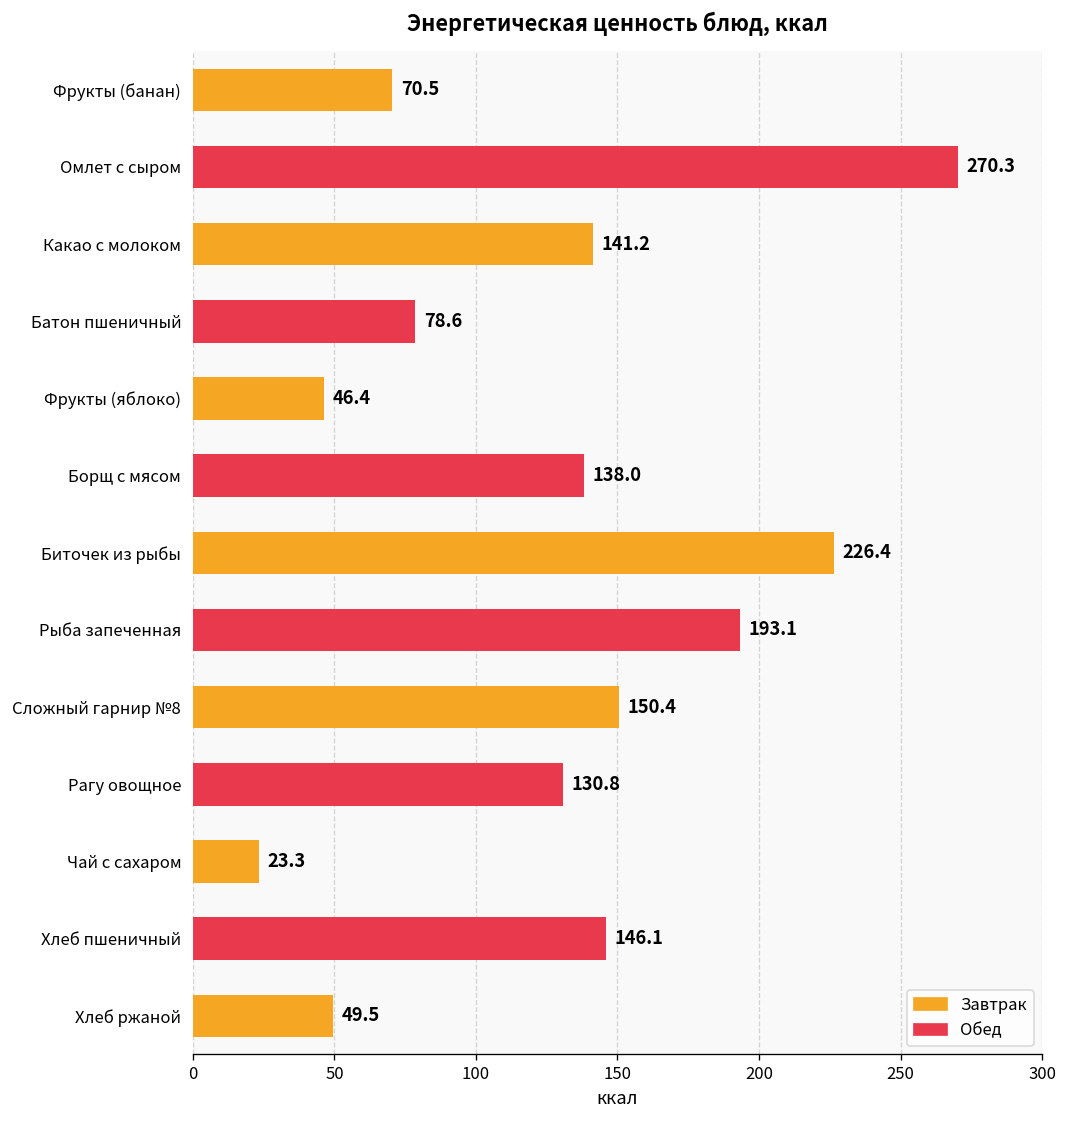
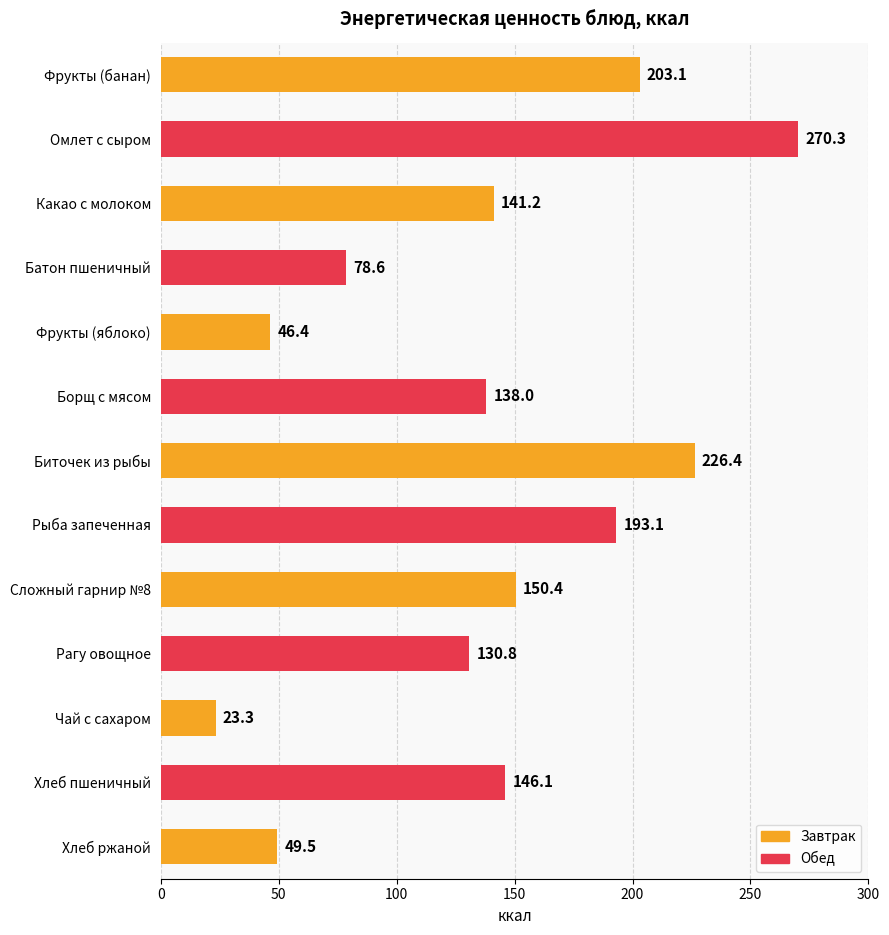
Фрукты (банан): 70.5 -> 203.1
